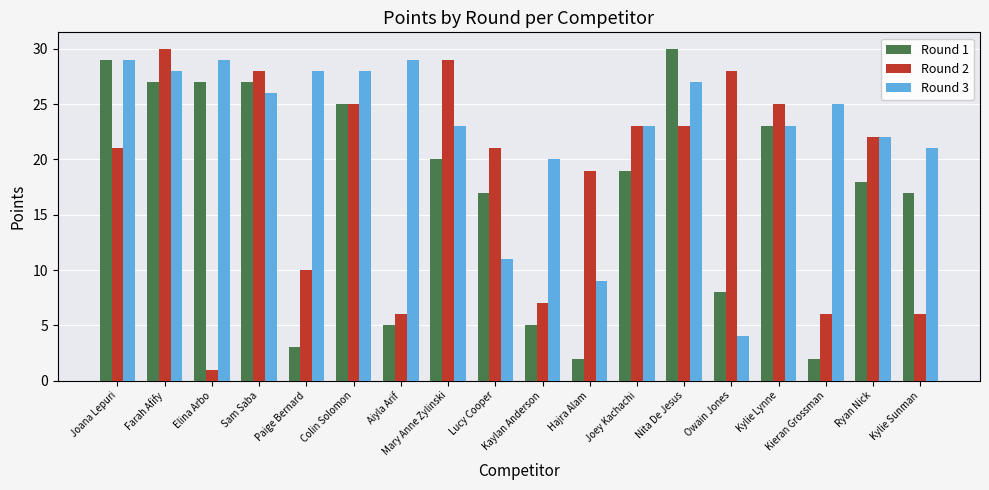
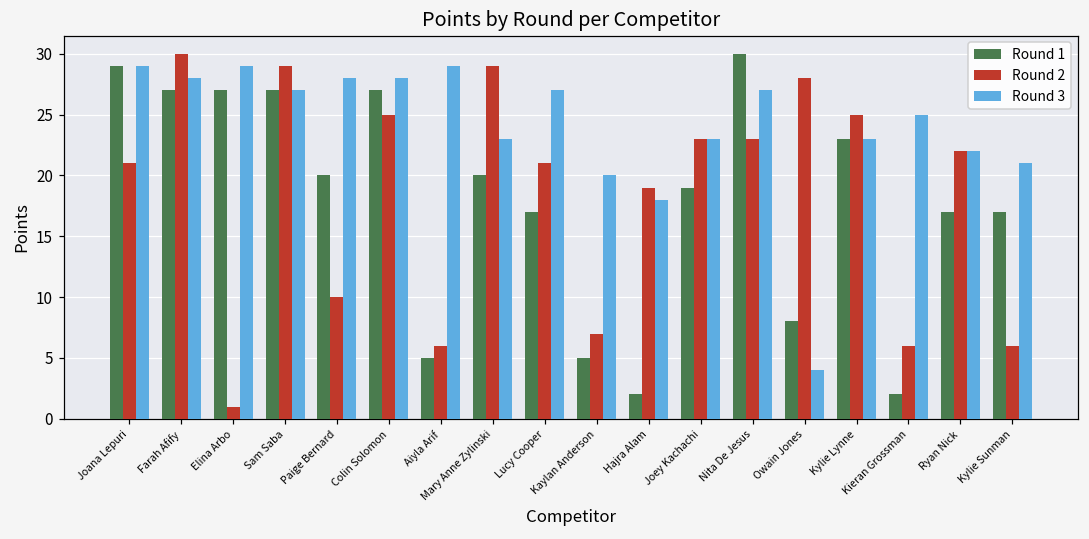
Round 2, Sam Saba: 28 -> 29
Round 3, Sam Saba: 26 -> 27
Round 1, Paige Bernard: 3 -> 20
Round 1, Colin Solomon: 25 -> 27
Round 3, Lucy Cooper: 11 -> 27
Round 3, Hajra Alam: 9 -> 18
Round 1, Ryan Nick: 18 -> 17
